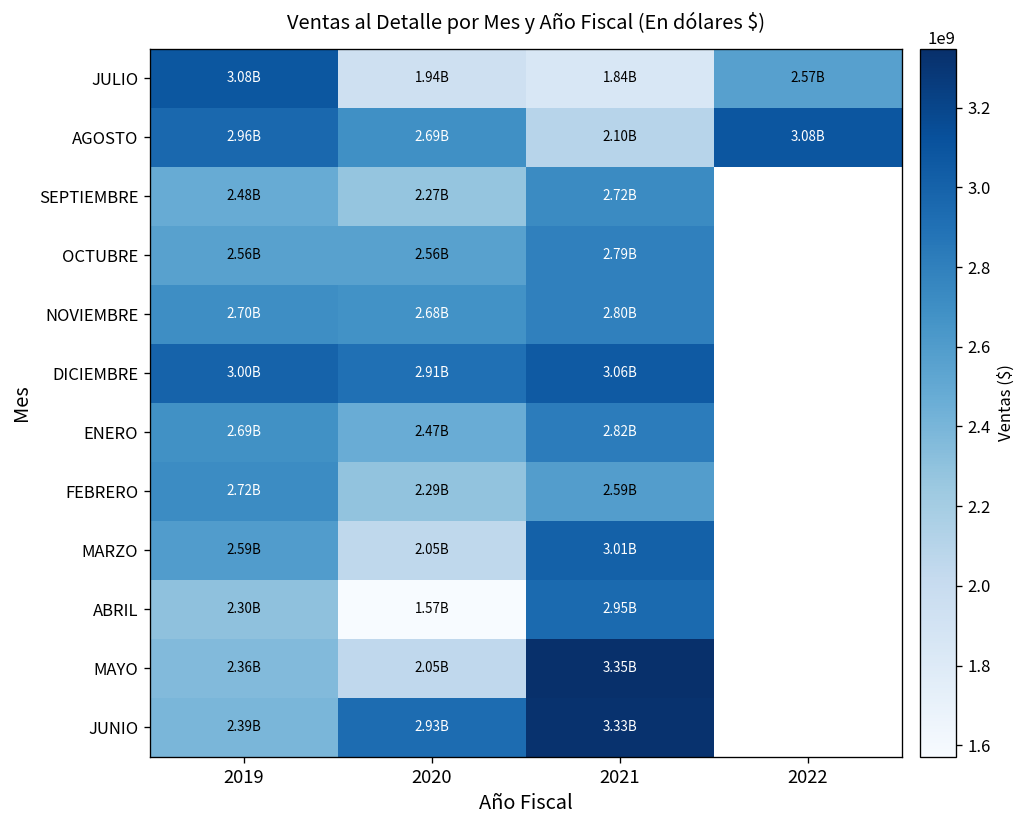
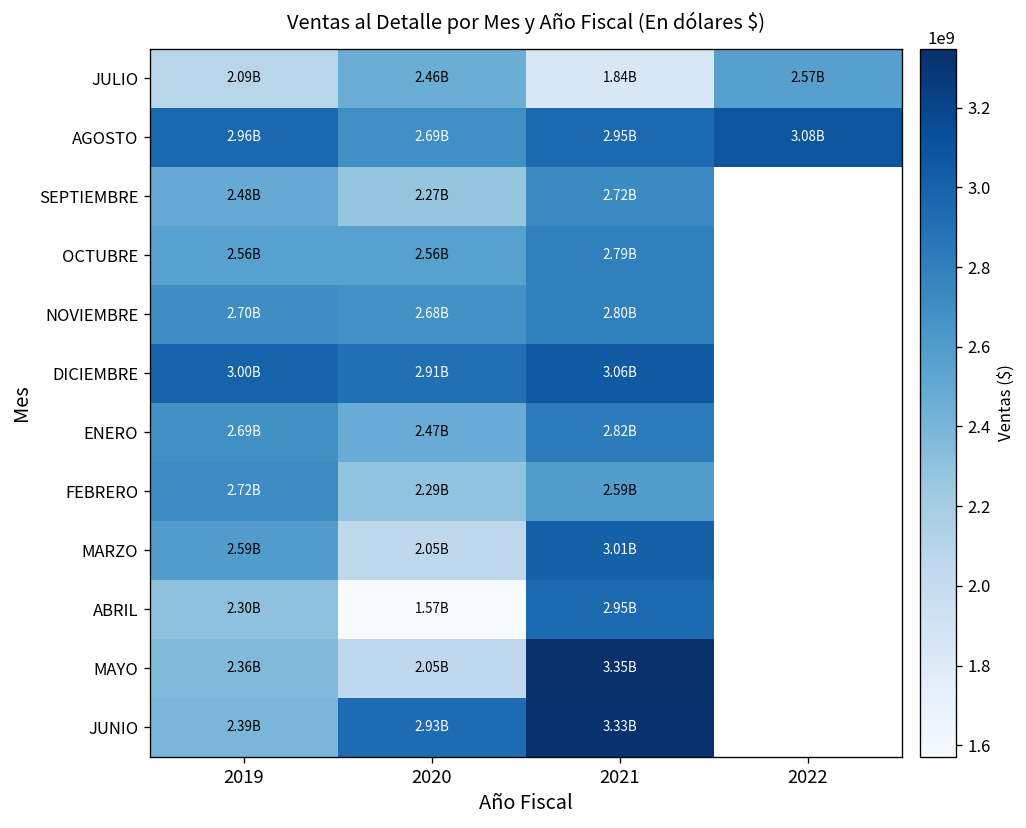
JULIO, 2019: 3.08B -> 2.09B
JULIO, 2020: 1.94B -> 2.46B
AGOSTO, 2021: 2.10B -> 2.95B
